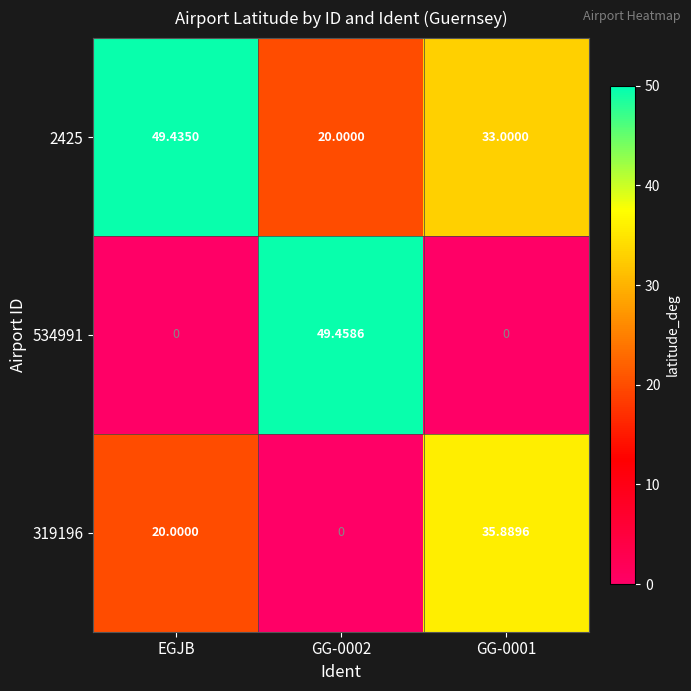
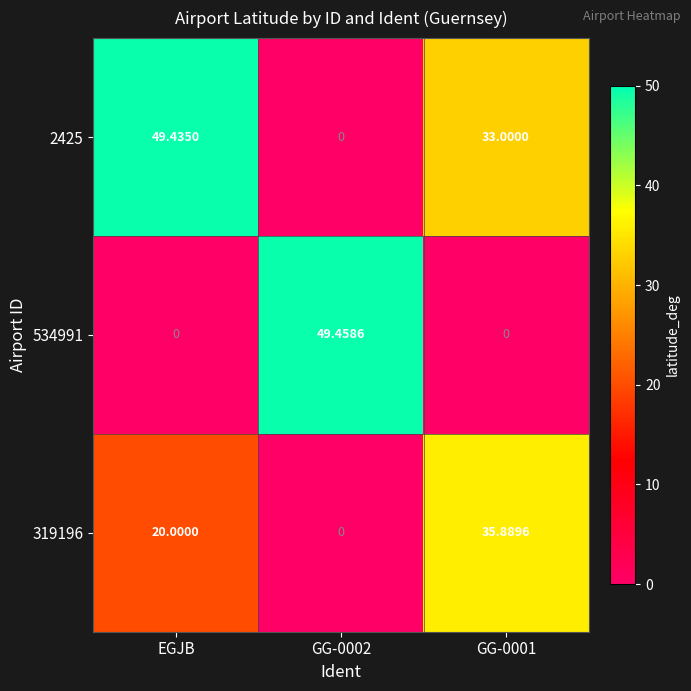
2425, GG-0002: 20.0000 -> 0
